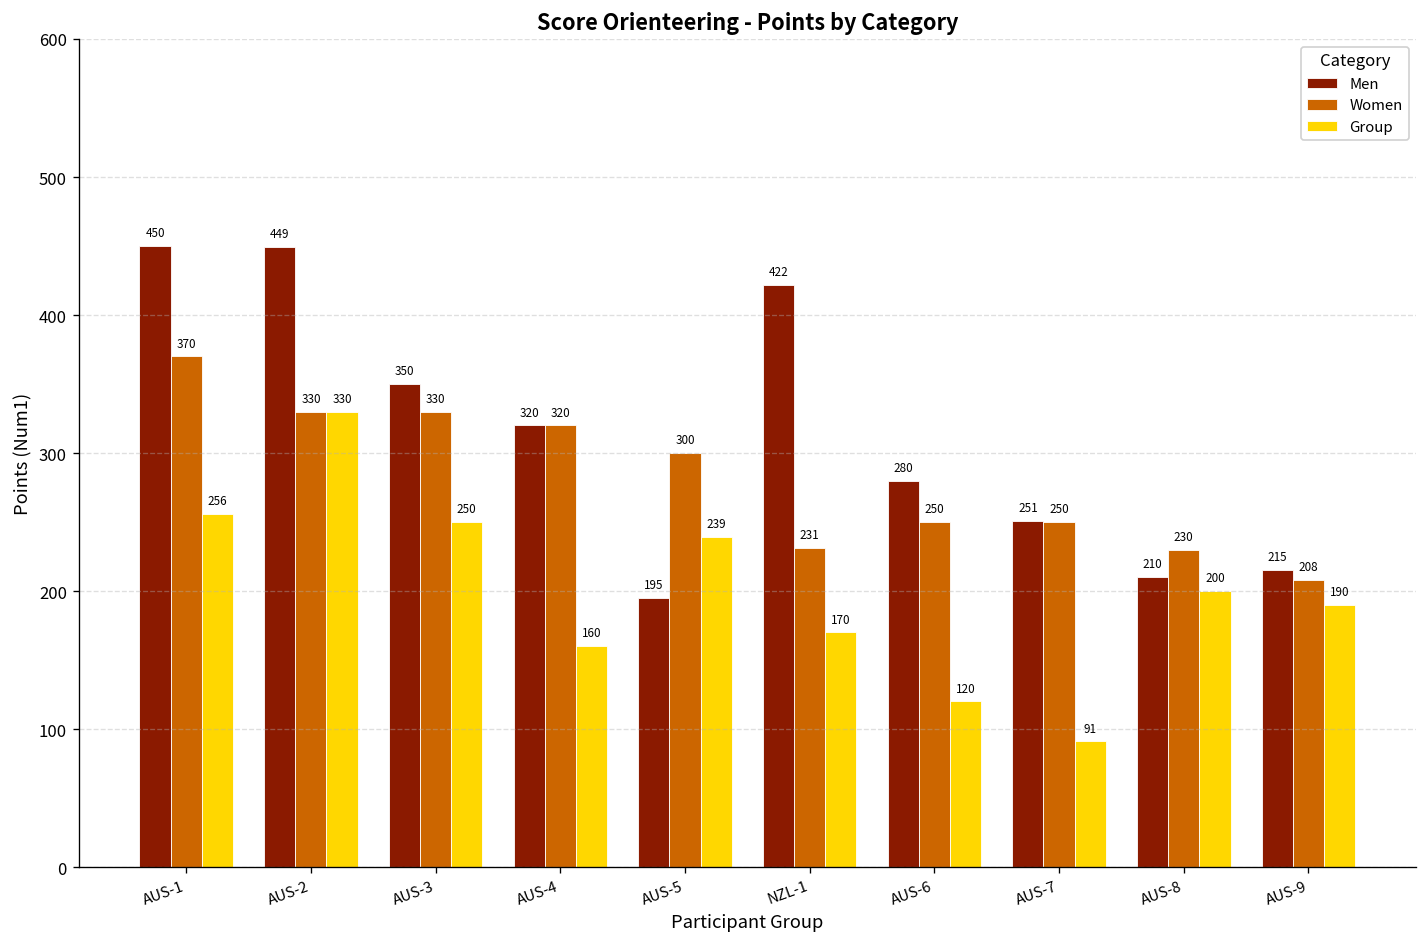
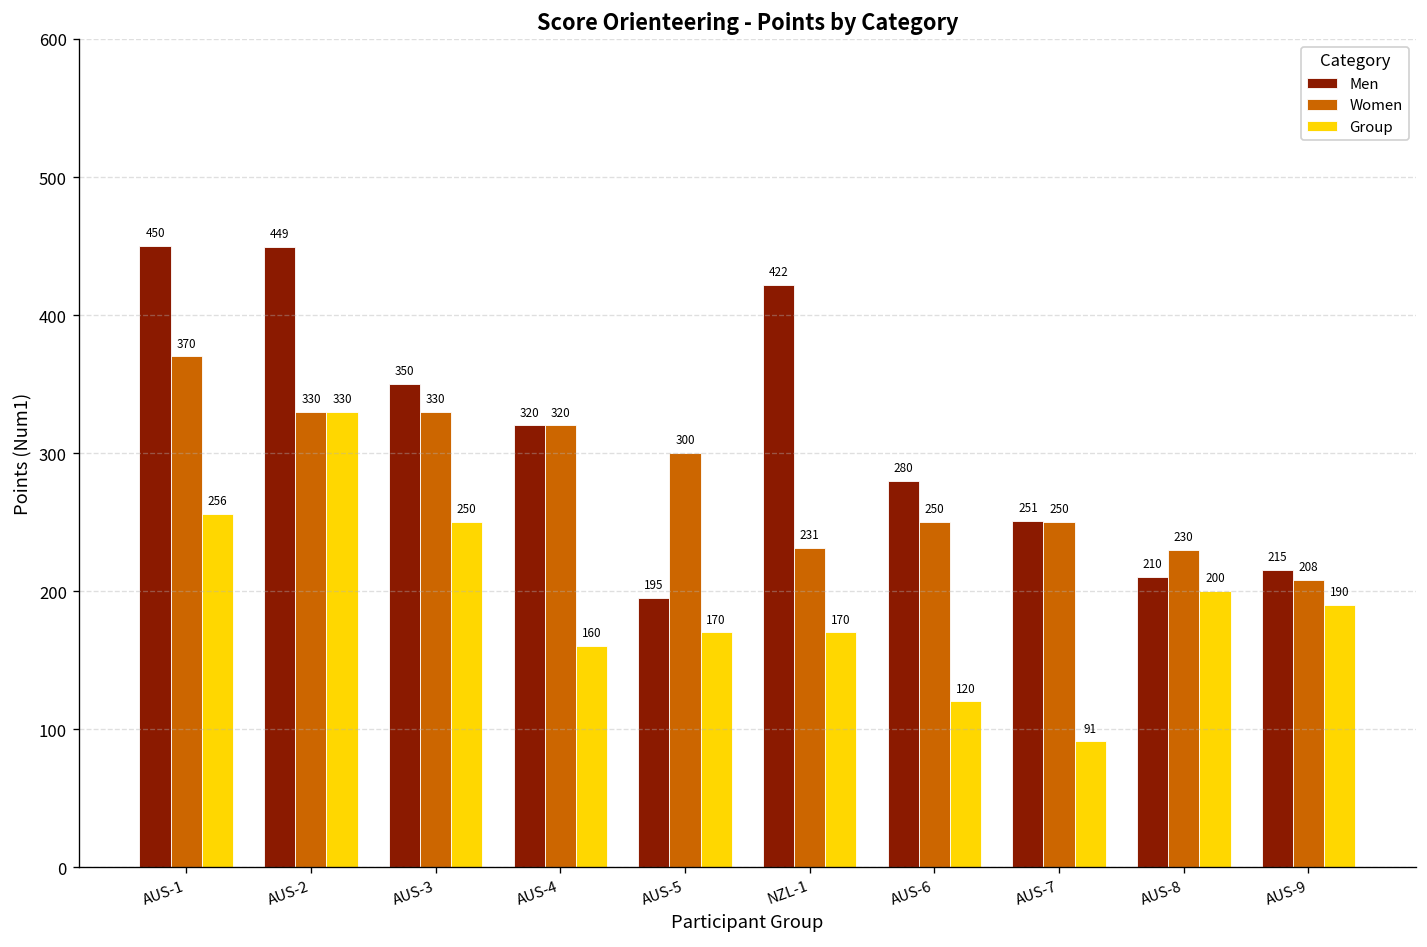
Group, AUS-5: 239 -> 170
